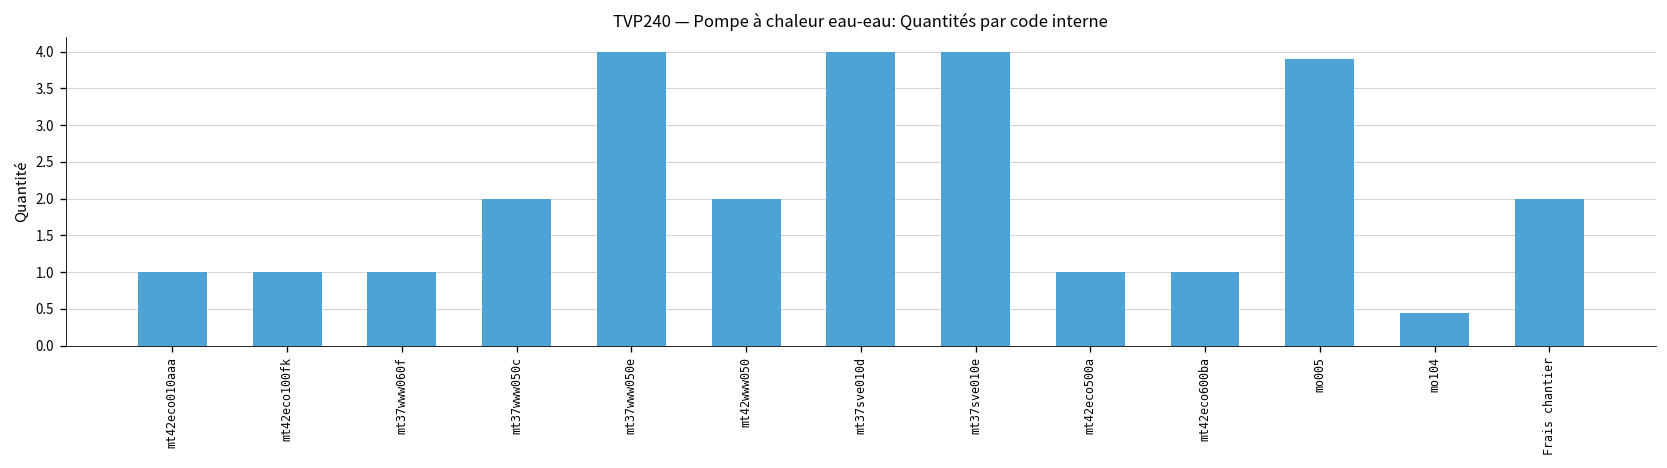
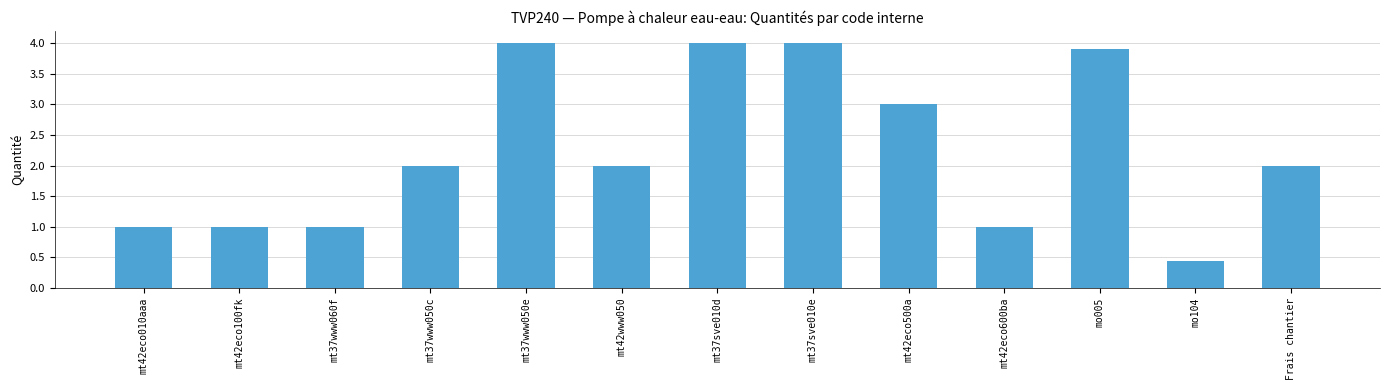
mt42eco500a: 1 -> 3
